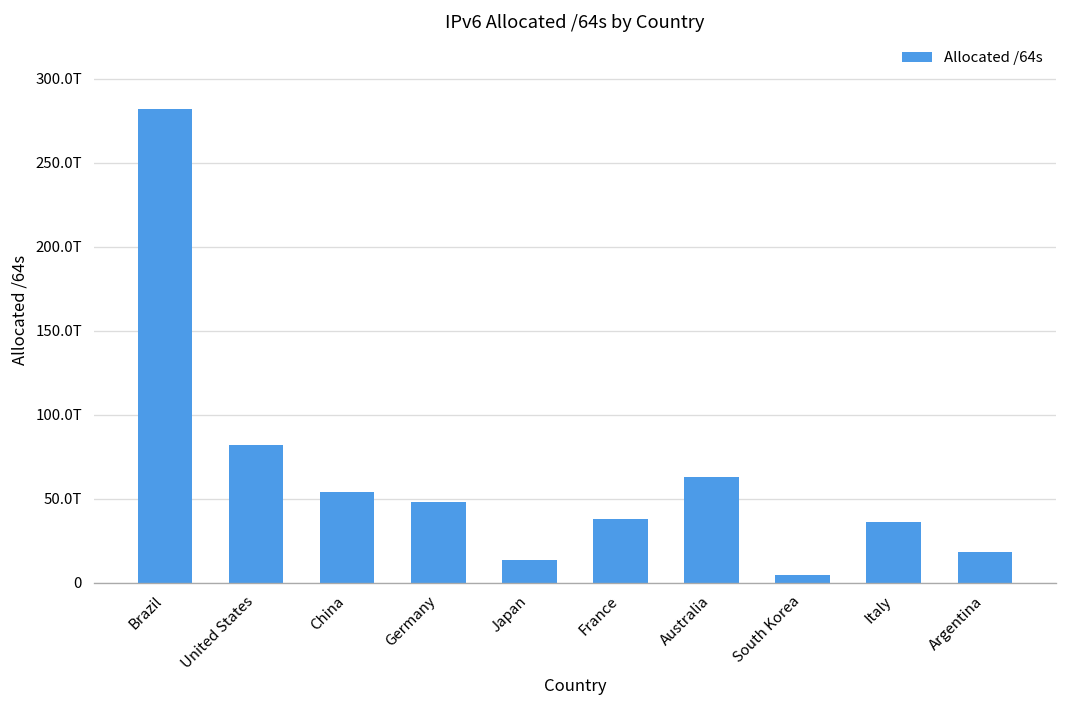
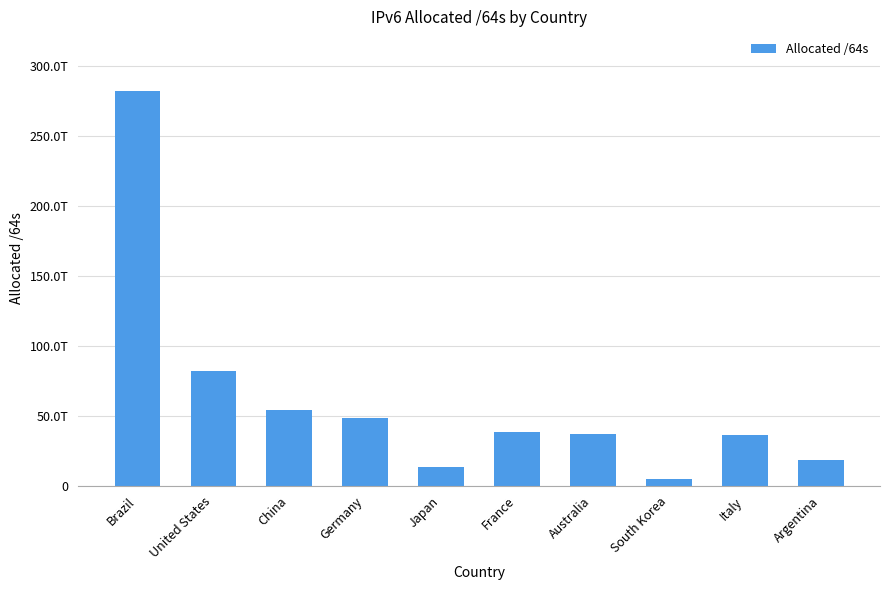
Australia: 63T -> 37T
